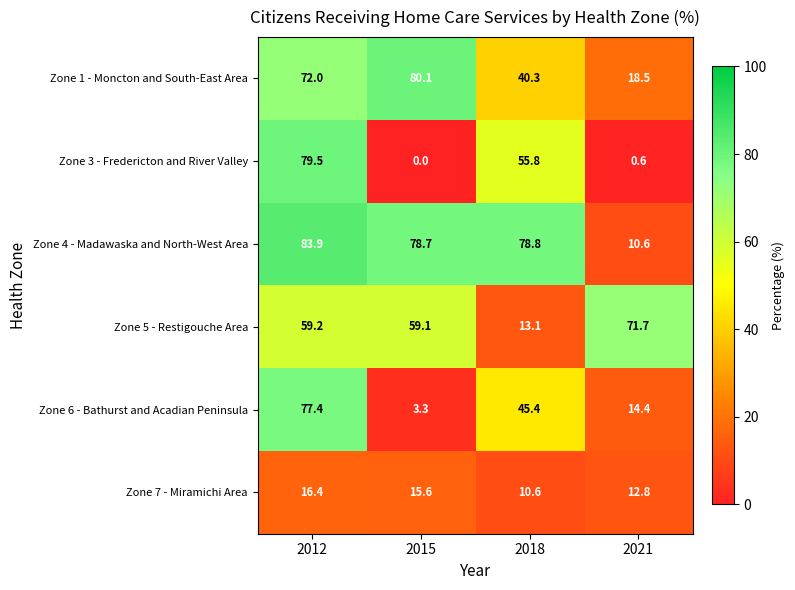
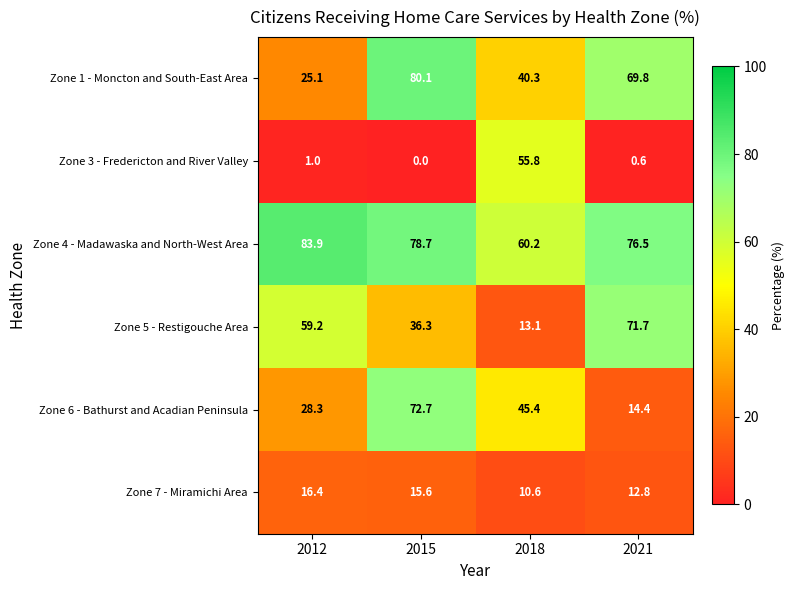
Zone 1 - Moncton and South-East Area, 2012: 72.0 -> 25.1
Zone 1 - Moncton and South-East Area, 2021: 18.5 -> 69.8
Zone 3 - Fredericton and River Valley, 2012: 79.5 -> 1.0
Zone 4 - Madawaska and North-West Area, 2018: 78.8 -> 60.2
Zone 4 - Madawaska and North-West Area, 2021: 10.6 -> 76.5
Zone 5 - Restigouche Area, 2015: 59.1 -> 36.3
Zone 6 - Bathurst and Acadian Peninsula, 2012: 77.4 -> 28.3
Zone 6 - Bathurst and Acadian Peninsula, 2015: 3.3 -> 72.7
